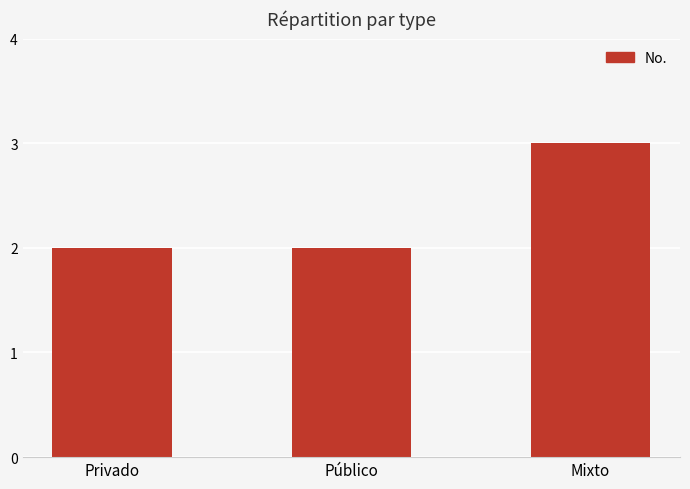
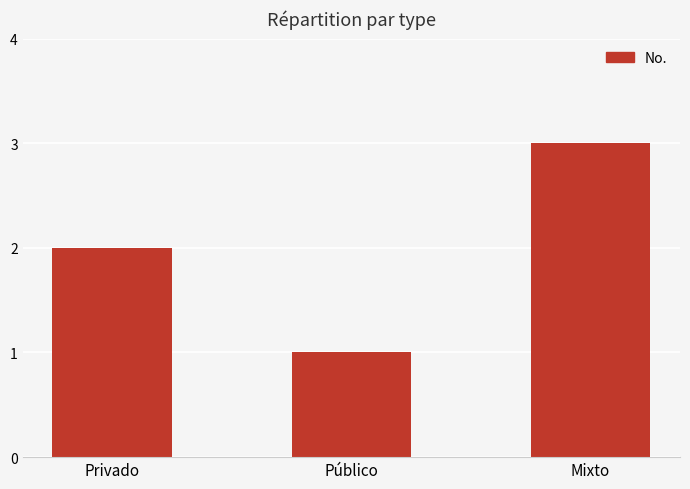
Público: 2 -> 1
